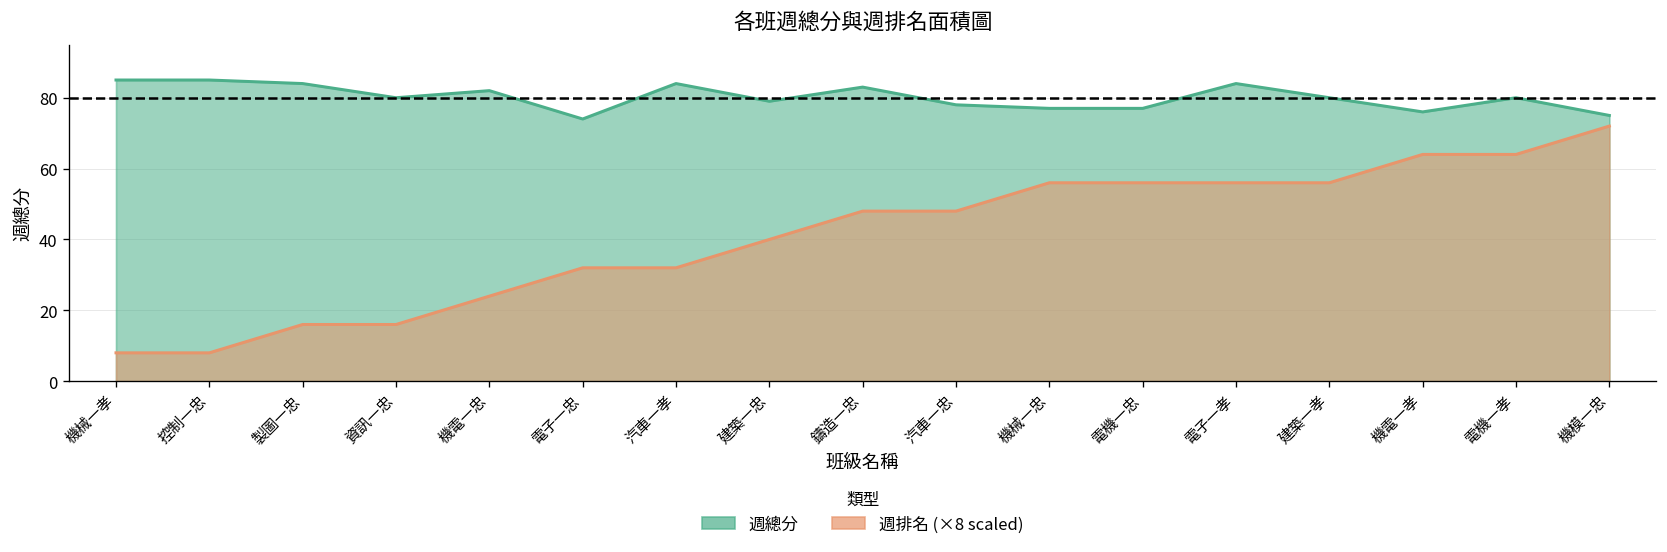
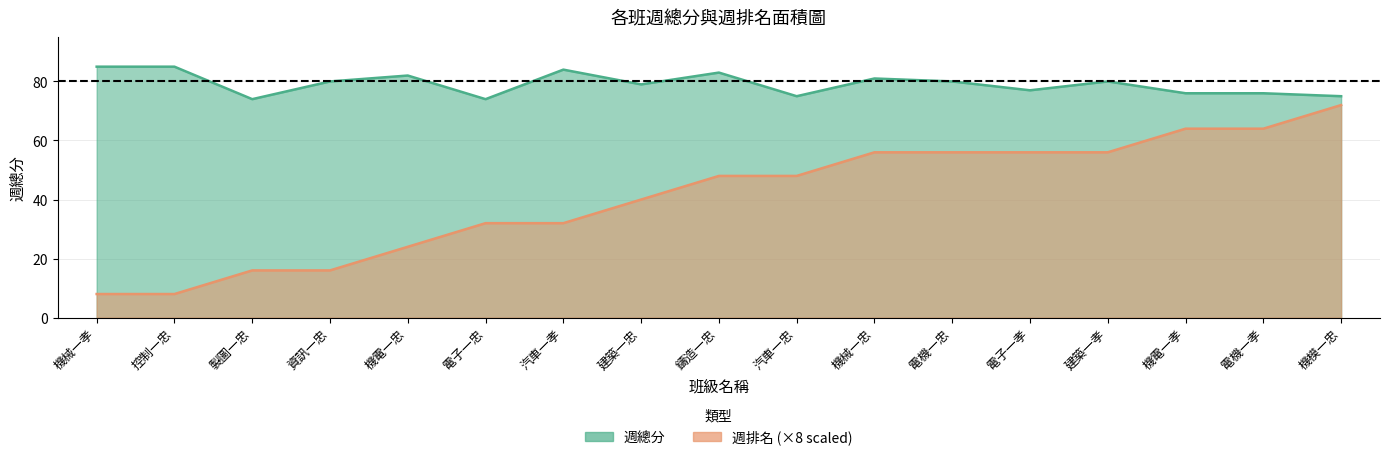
週總分, 製圖一忠: 84 -> 74
週總分, 汽車一忠: 78 -> 75
週總分, 機械一忠: 77 -> 81
週總分, 電機一忠: 77 -> 80
週總分, 電子一孝: 84 -> 77
週總分, 電機一孝: 80 -> 76
